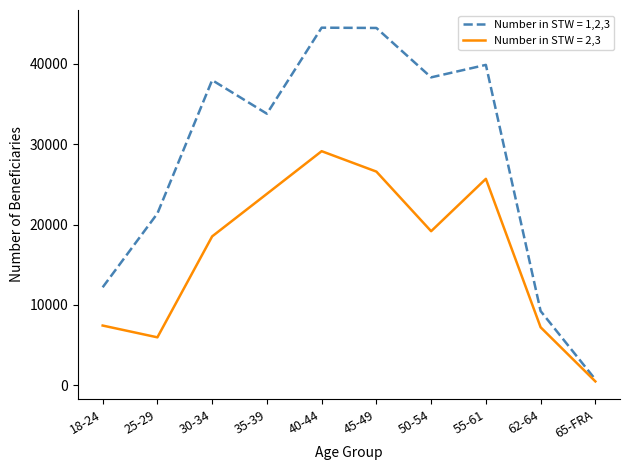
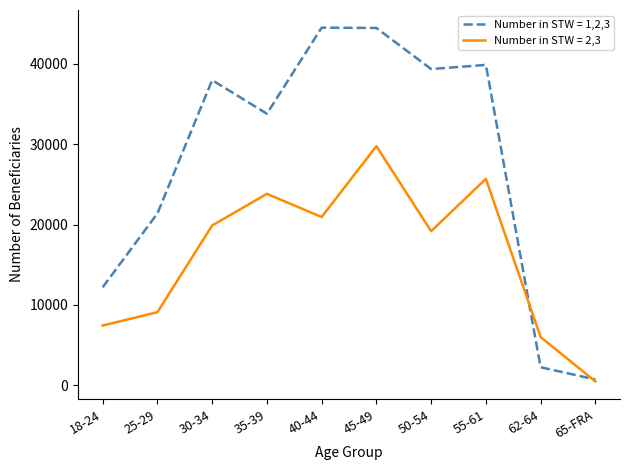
Number in STW = 2,3, 25-29: 6000 -> 9000
Number in STW = 2,3, 30-34: 19000 -> 20000
Number in STW = 2,3, 40-44: 29000 -> 21000
Number in STW = 2,3, 45-49: 27000 -> 30000
Number in STW = 1,2,3, 50-54: 38000 -> 39000
Number in STW = 1,2,3, 62-64: 9000 -> 2000
Number in STW = 2,3, 62-64: 7000 -> 6000
